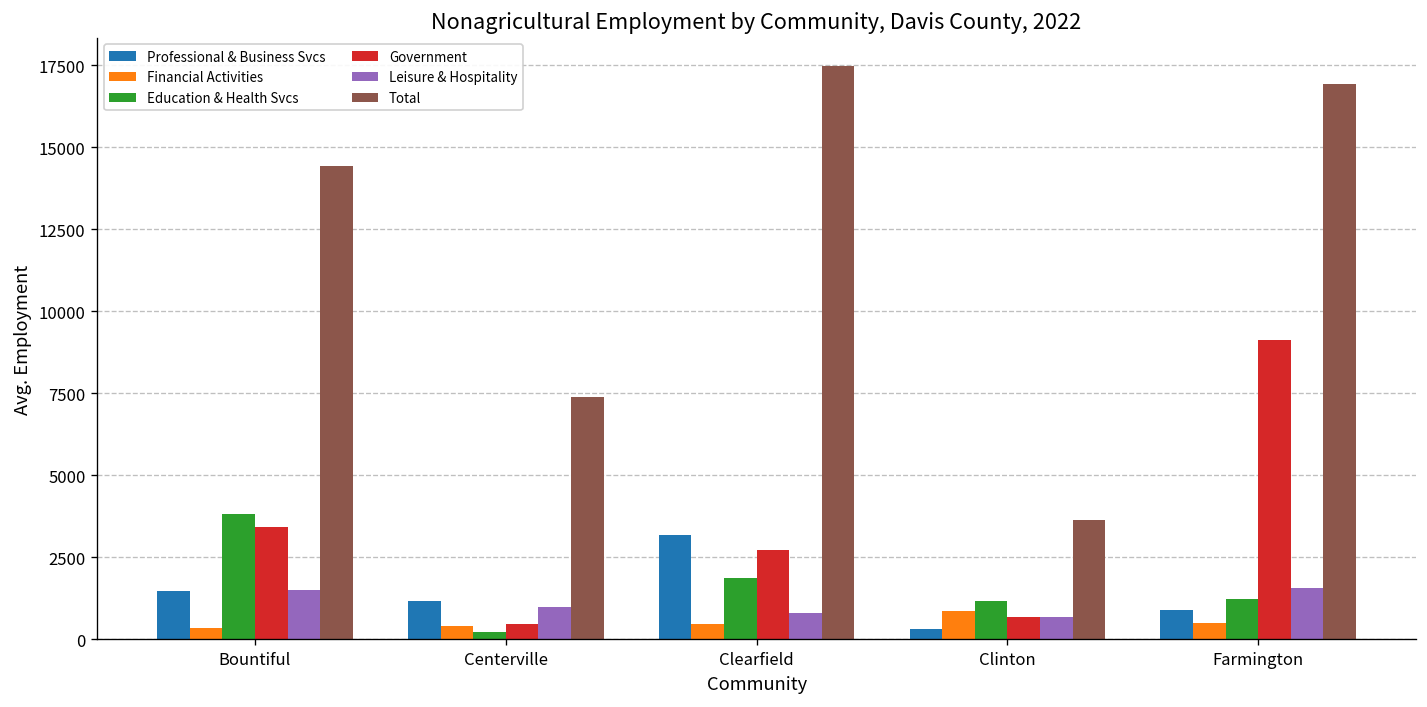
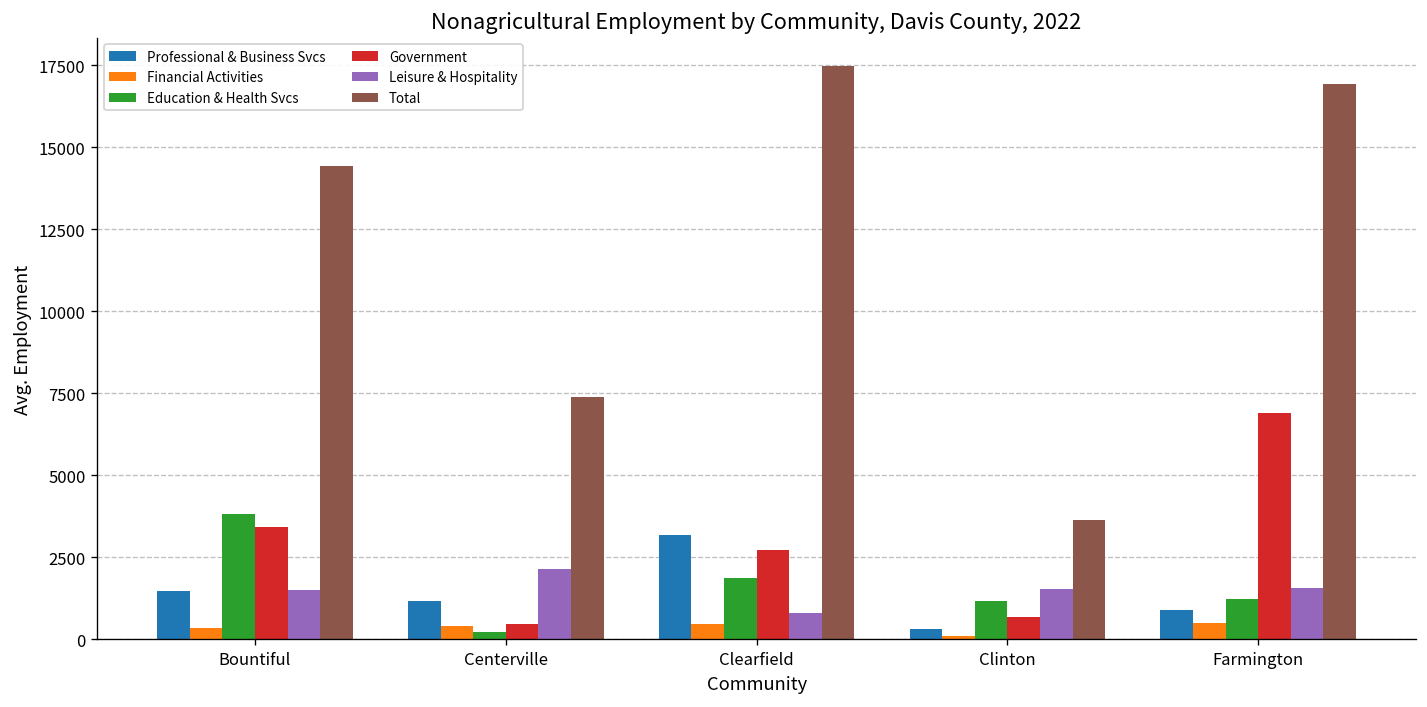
Leisure & Hospitality, Centerville: 1000 -> 2100
Financial Activities, Clinton: 900 -> 100
Leisure & Hospitality, Clinton: 700 -> 1500
Government, Farmington: 9100 -> 6900
